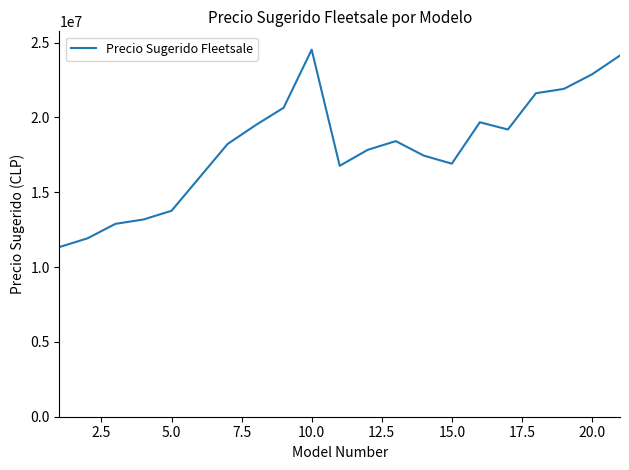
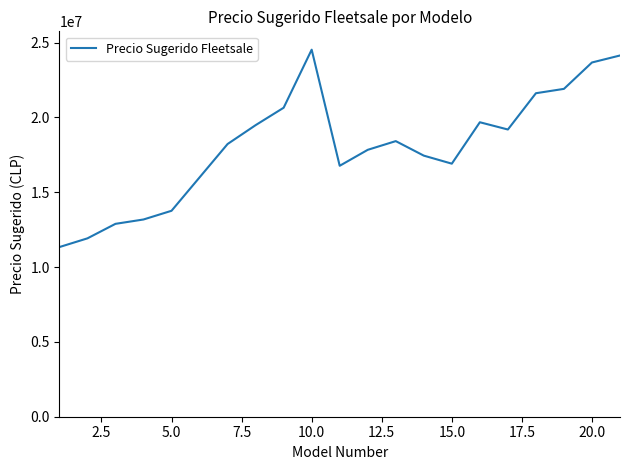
20.0: 22900000 -> 23700000
